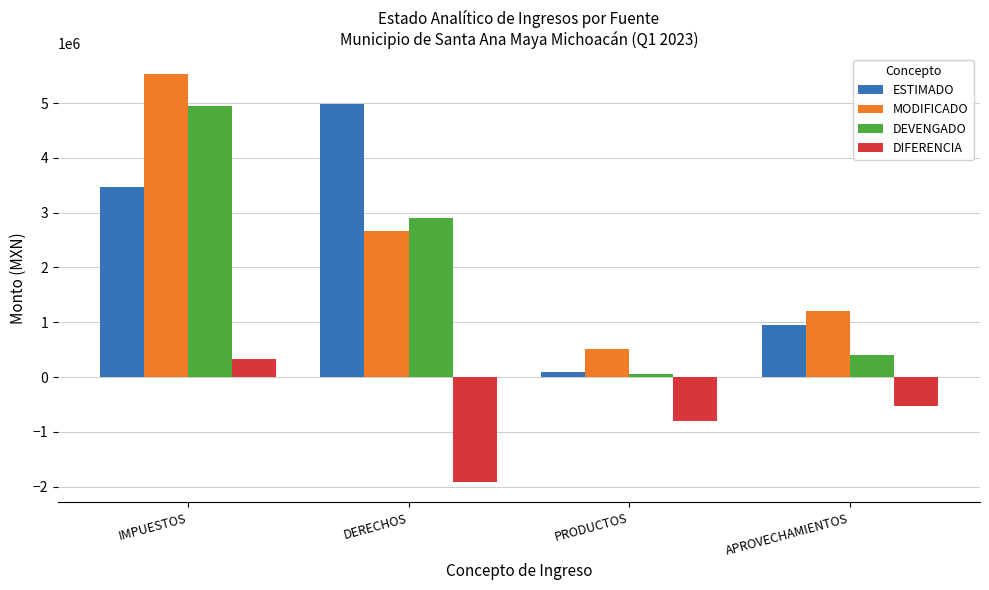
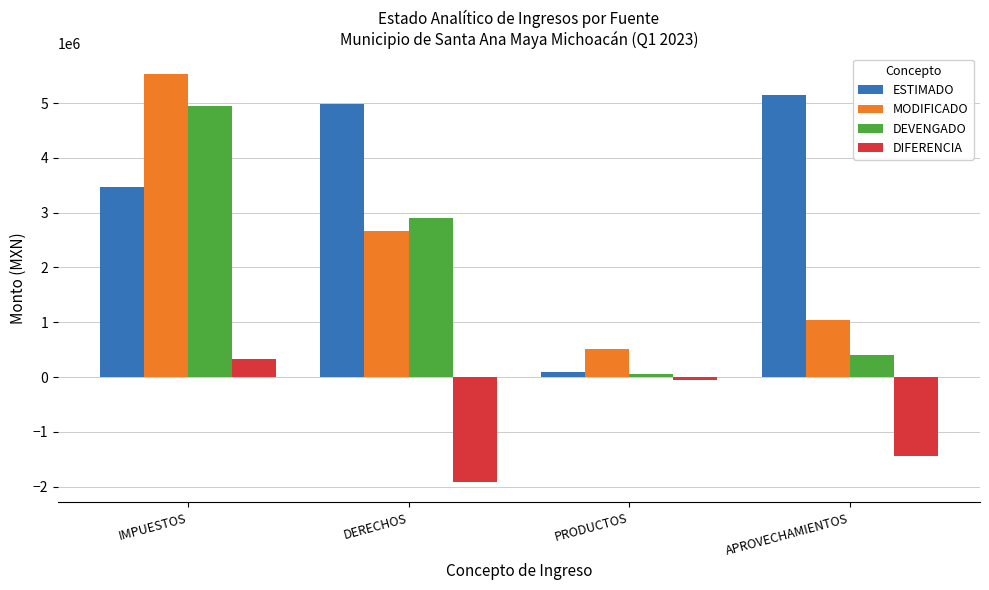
DIFERENCIA, PRODUCTOS: -800000 -> 0
ESTIMADO, APROVECHAMIENTOS: 900000 -> 5100000
MODIFICADO, APROVECHAMIENTOS: 1200000 -> 1000000
DIFERENCIA, APROVECHAMIENTOS: -500000 -> -1400000
